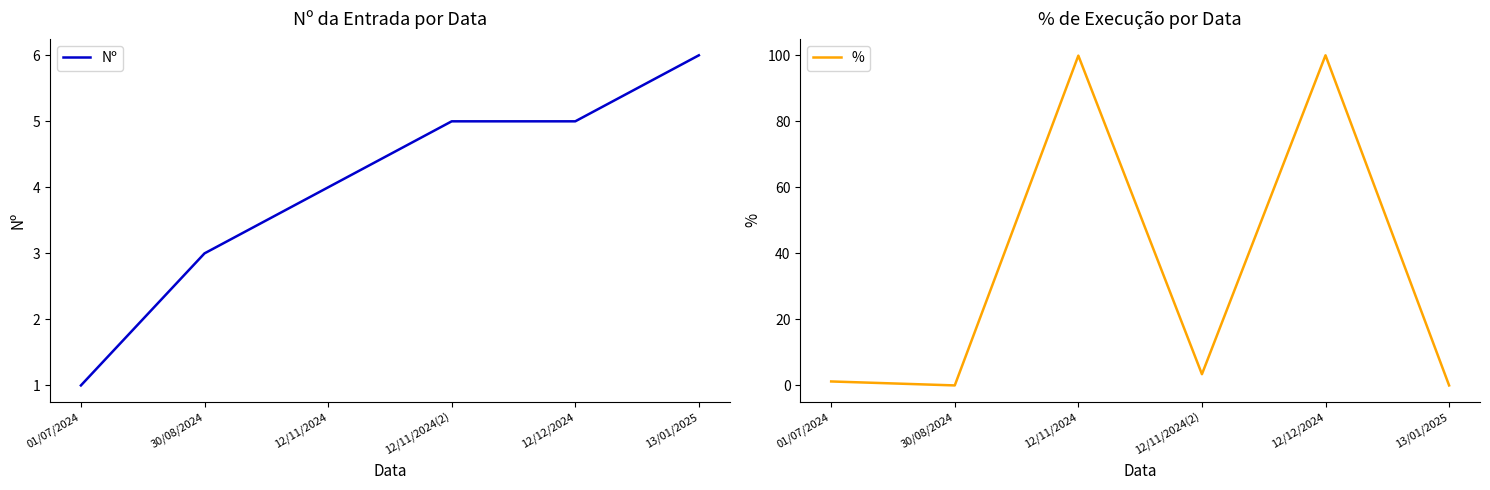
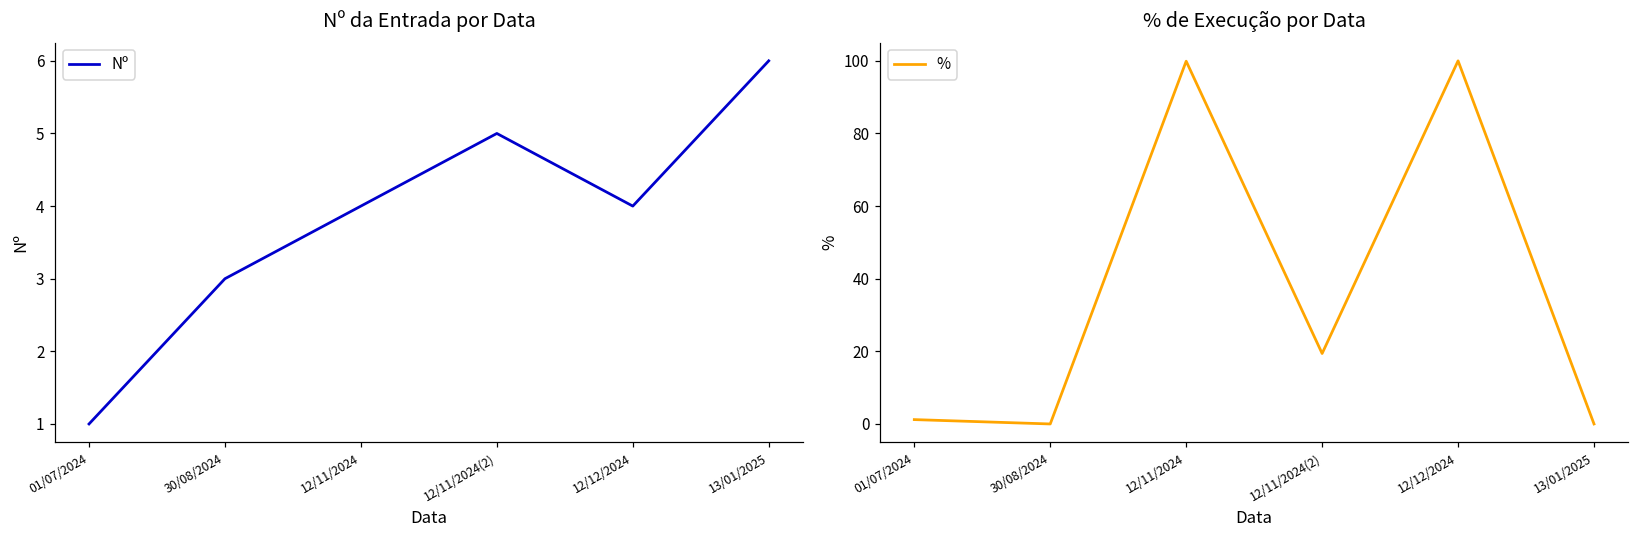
Nº da Entrada por Data, 12/12/2024: 5 -> 4
% de Execução por Data, 12/11/2024(2): 3 -> 19
